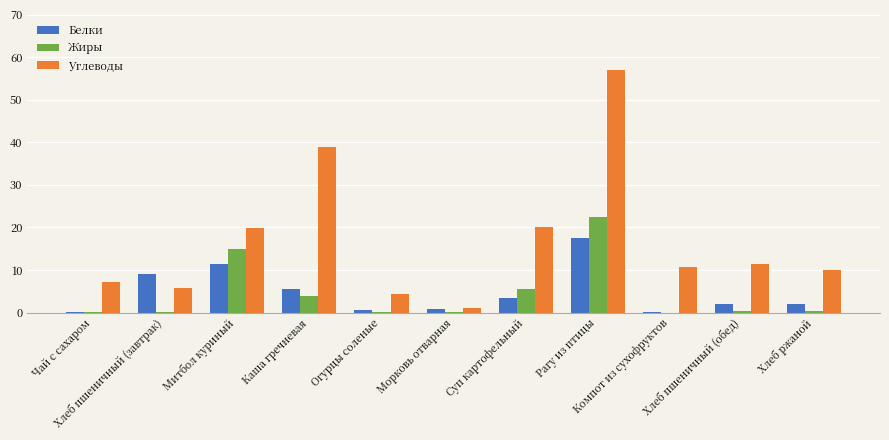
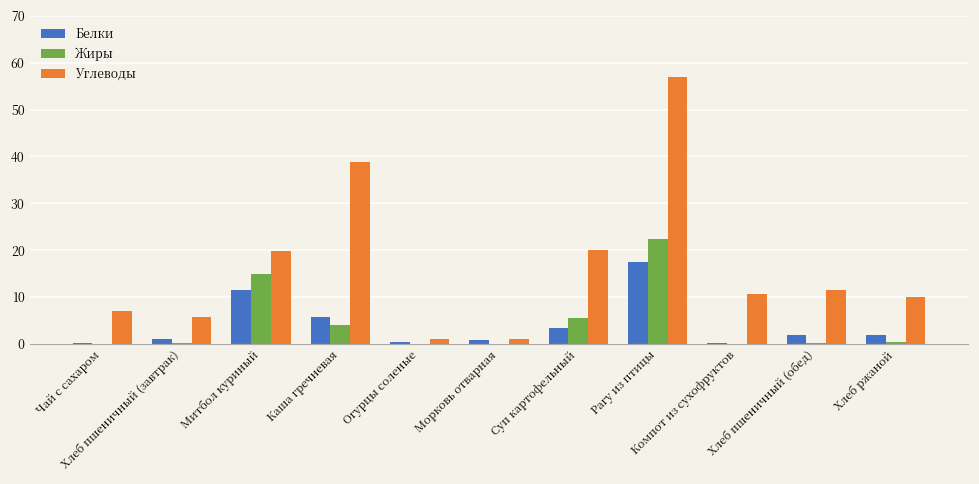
Белки, Хлеб пшеничный (завтрак): 9 -> 1
Углеводы, Огурцы соленые: 4 -> 1
